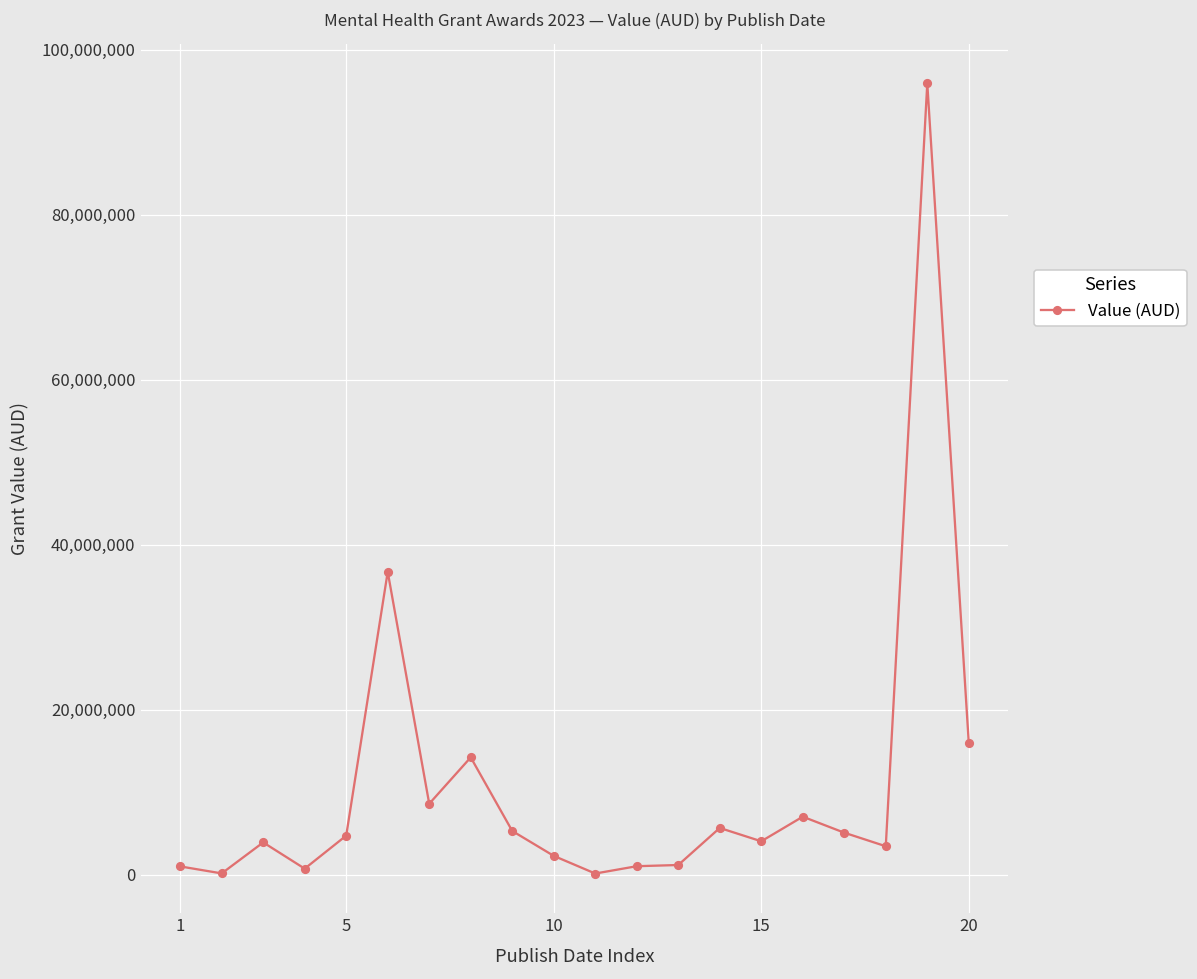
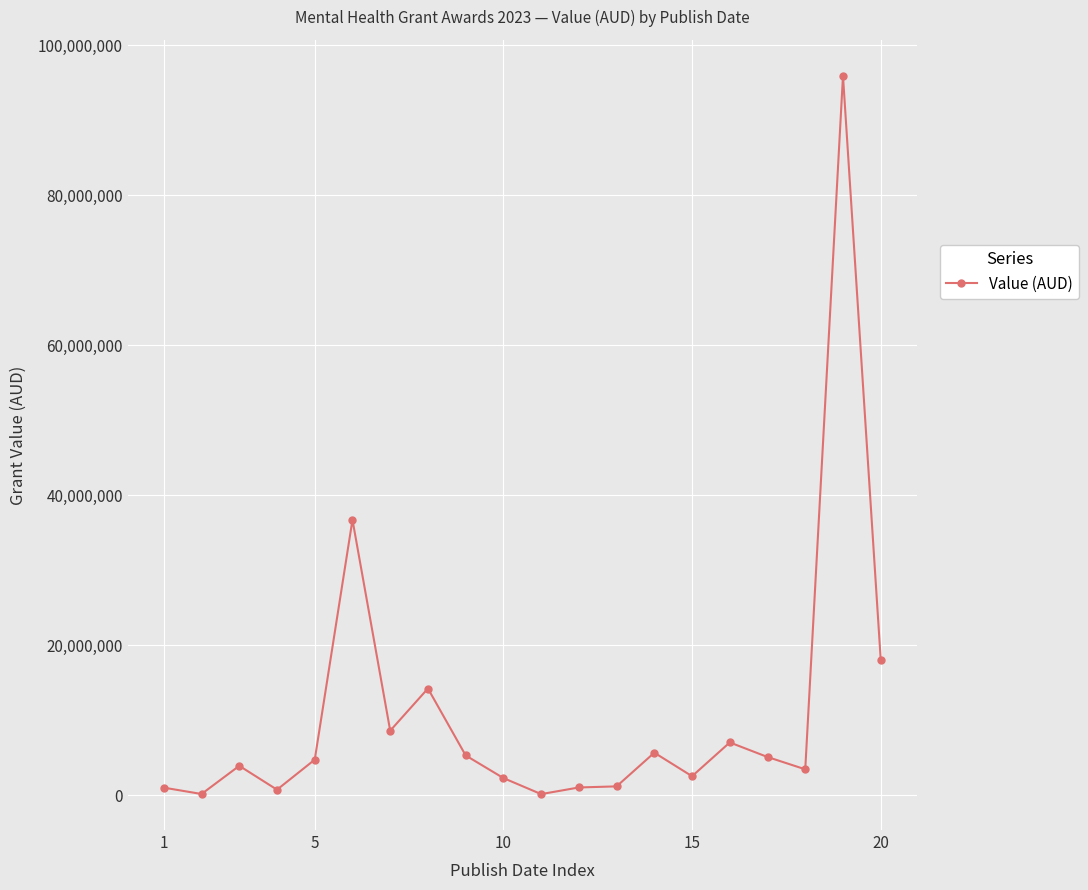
15: 4,000,000 -> 3,000,000
20: 16,000,000 -> 18,000,000
